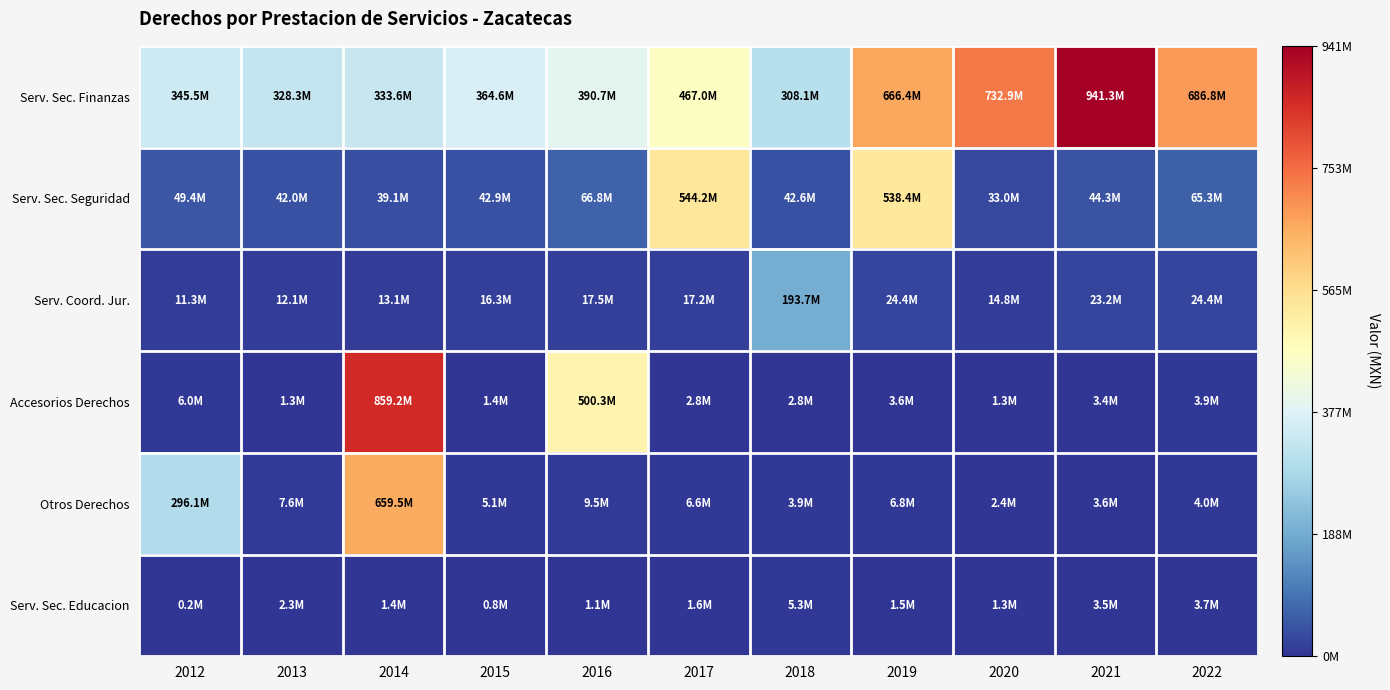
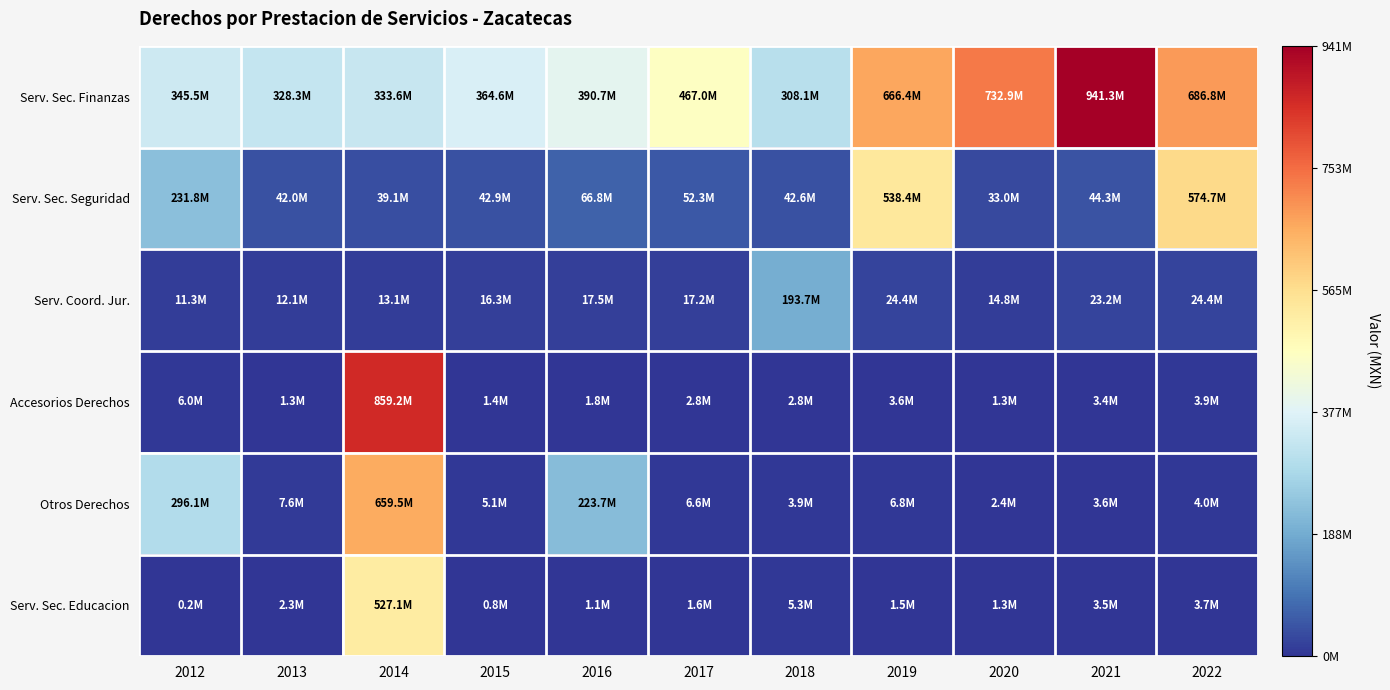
Serv. Sec. Seguridad, 2012: 49.4M -> 231.8M
Serv. Sec. Seguridad, 2017: 544.2M -> 52.3M
Serv. Sec. Seguridad, 2022: 65.3M -> 574.7M
Accesorios Derechos, 2016: 500.3M -> 1.8M
Otros Derechos, 2016: 9.5M -> 223.7M
Serv. Sec. Educacion, 2014: 1.4M -> 527.1M
